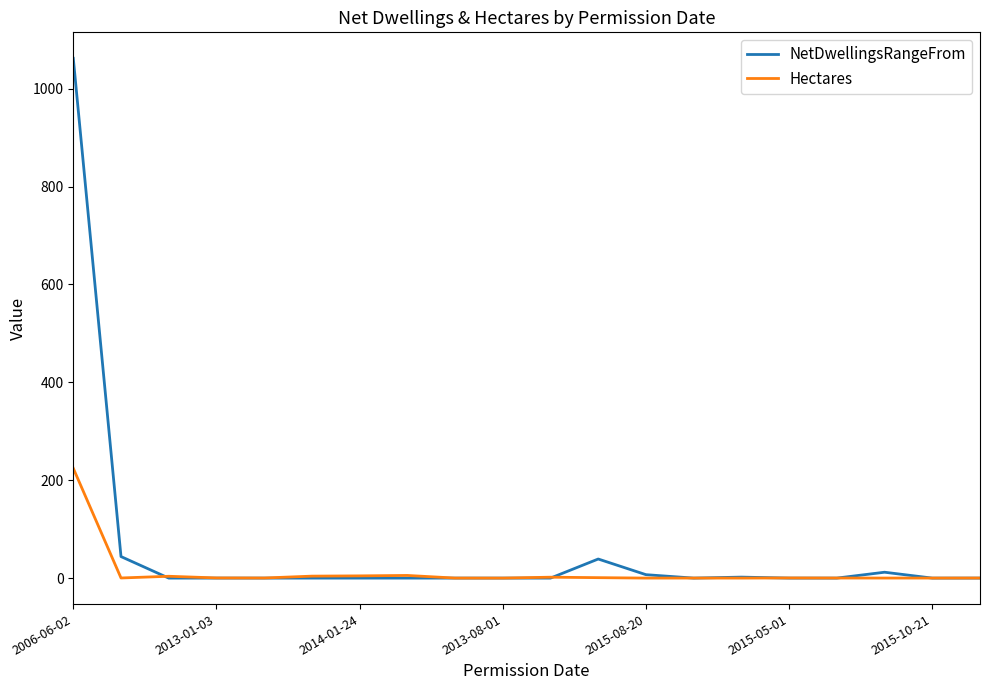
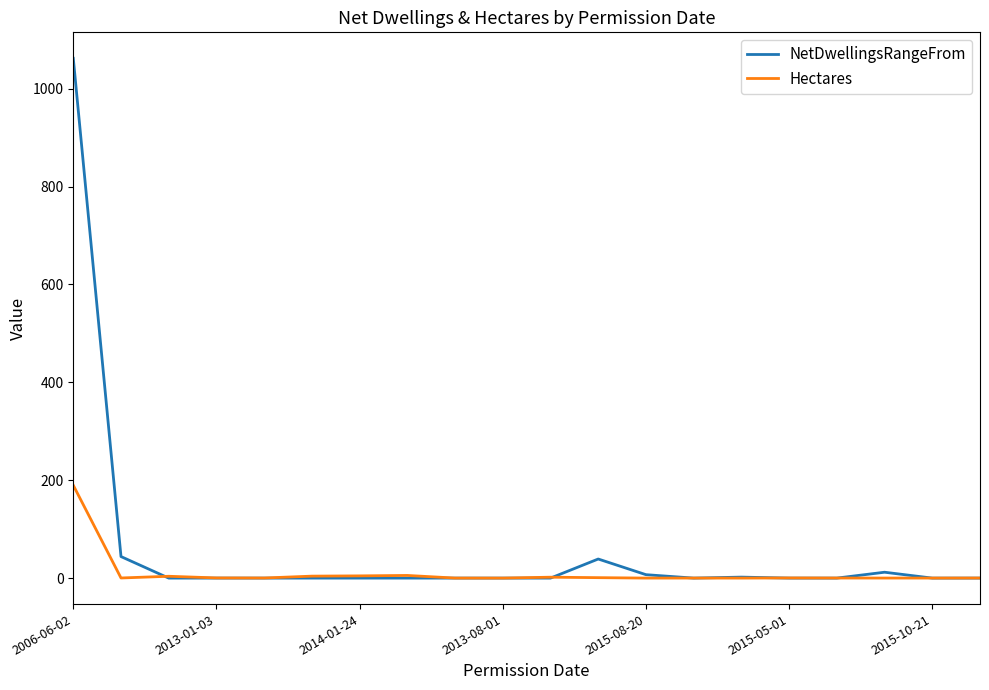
Hectares, 2006-06-02: 220 -> 190
